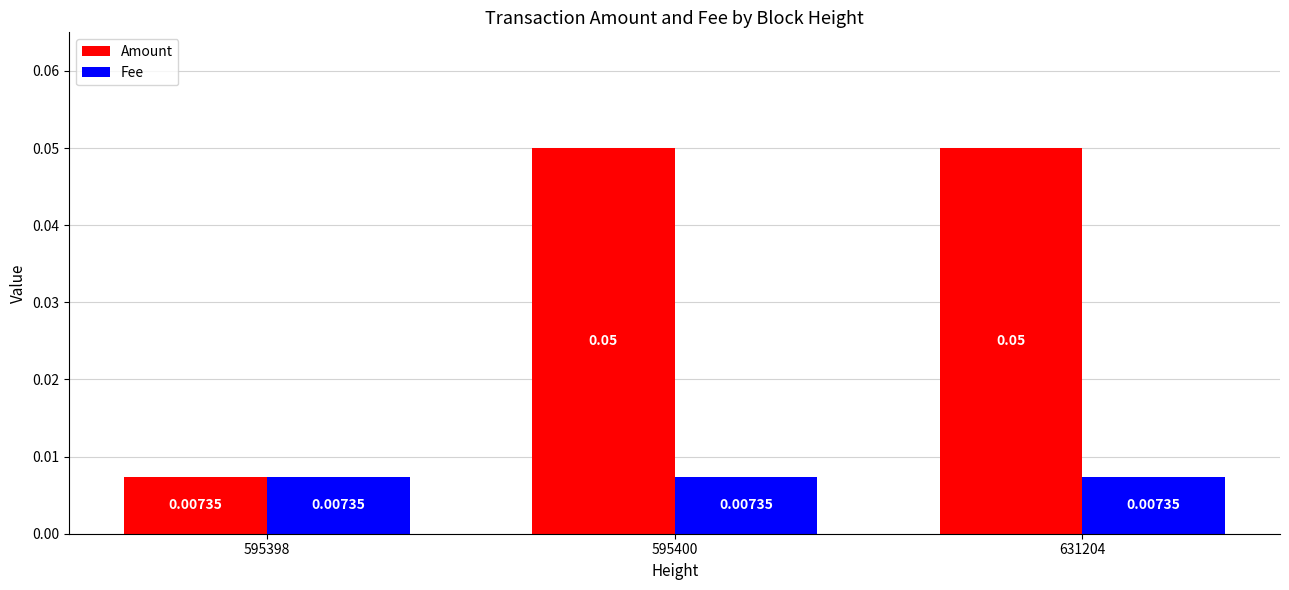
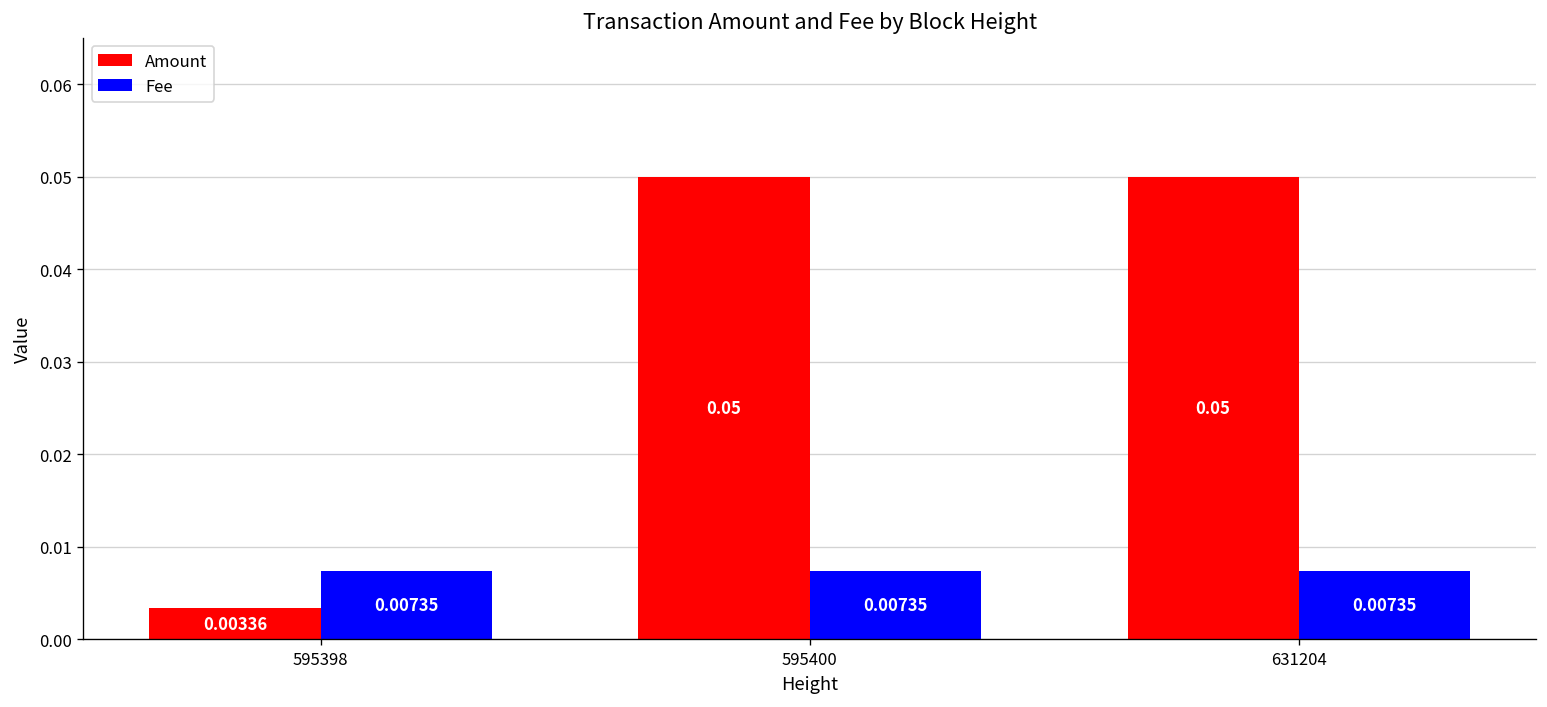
Amount, 595398: 0.00735 -> 0.00336
